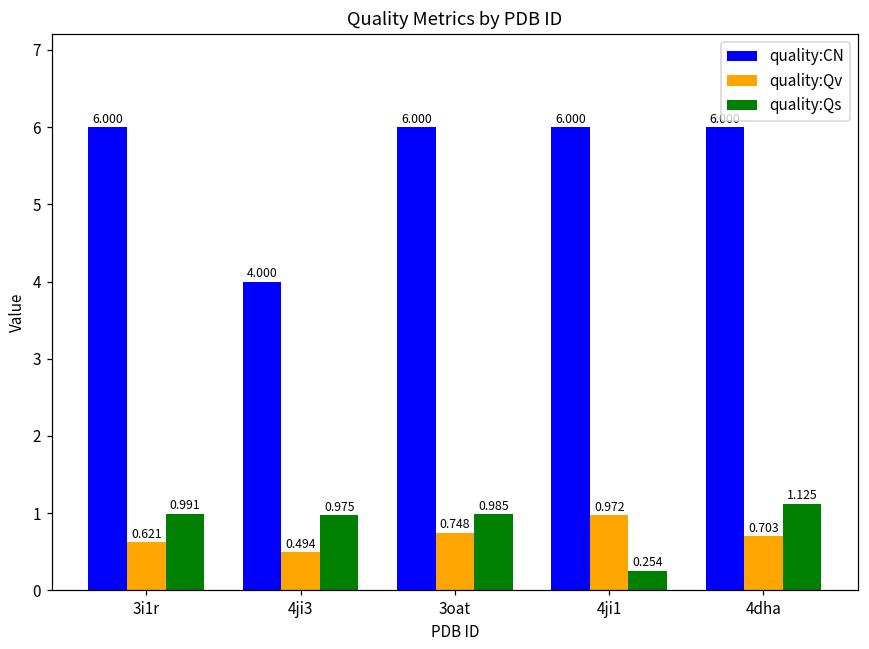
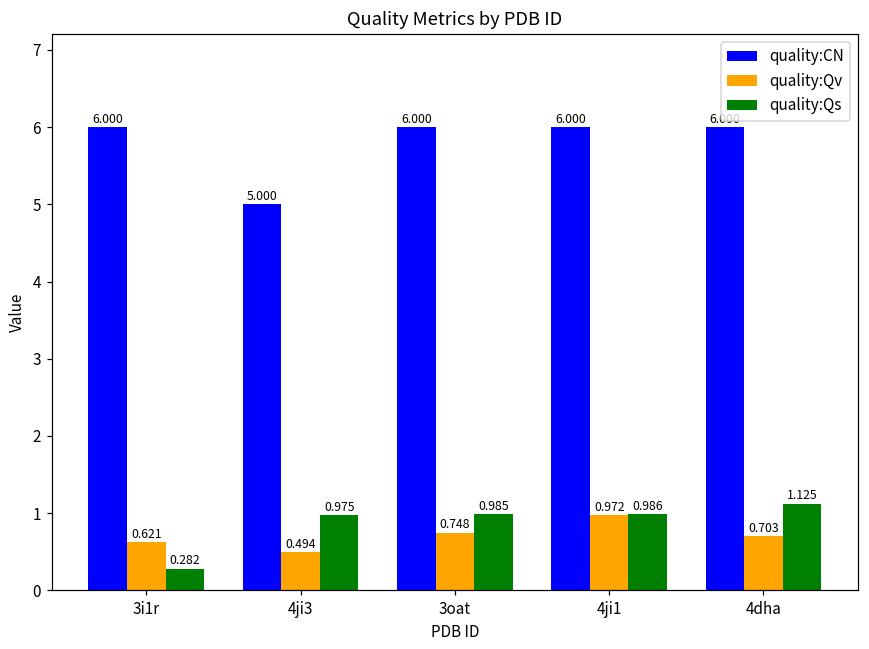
quality:Qs, 3i1r: 0.991 -> 0.282
quality:CN, 4ji3: 4.000 -> 5.000
quality:Qs, 4ji1: 0.254 -> 0.986
